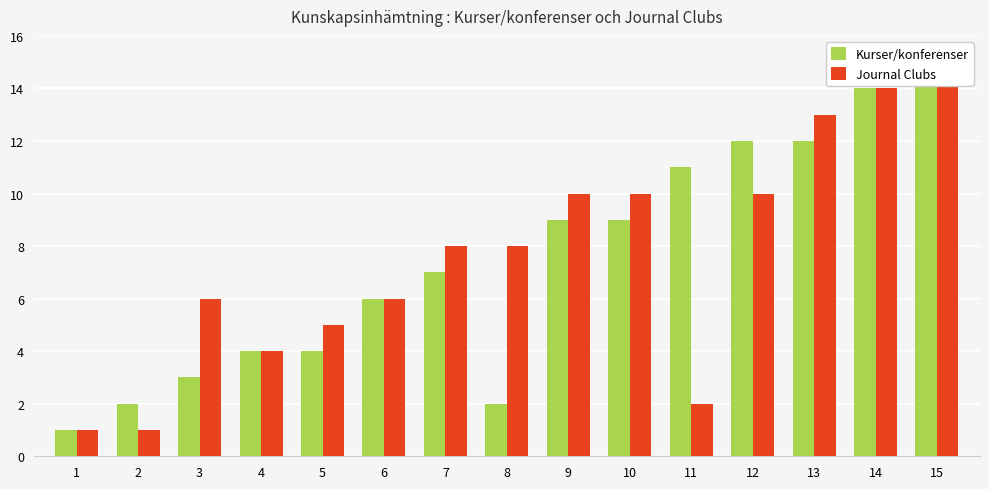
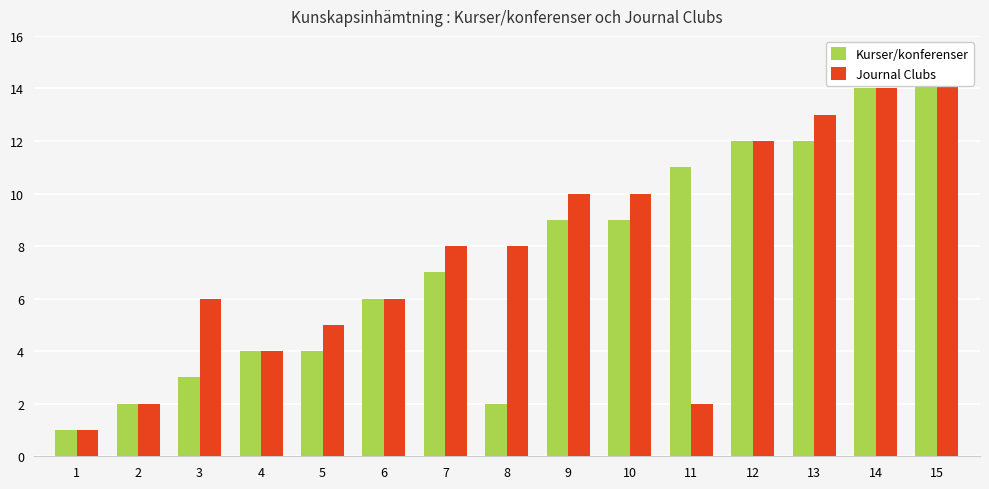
Journal Clubs, 2: 1 -> 2
Journal Clubs, 12: 10 -> 12
